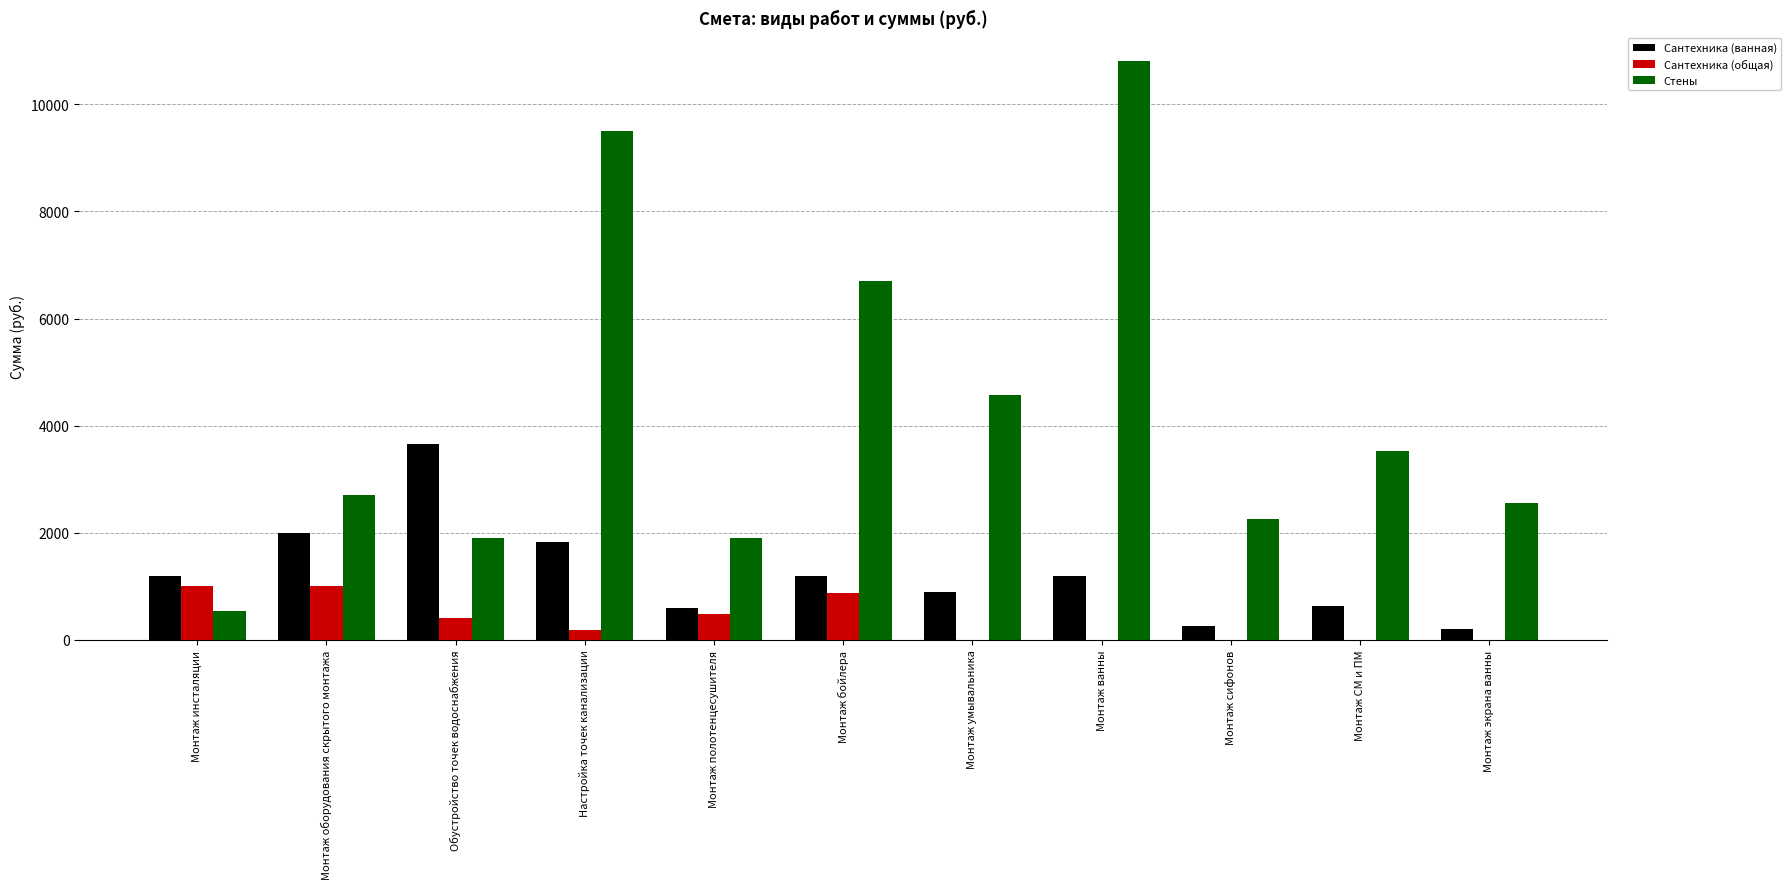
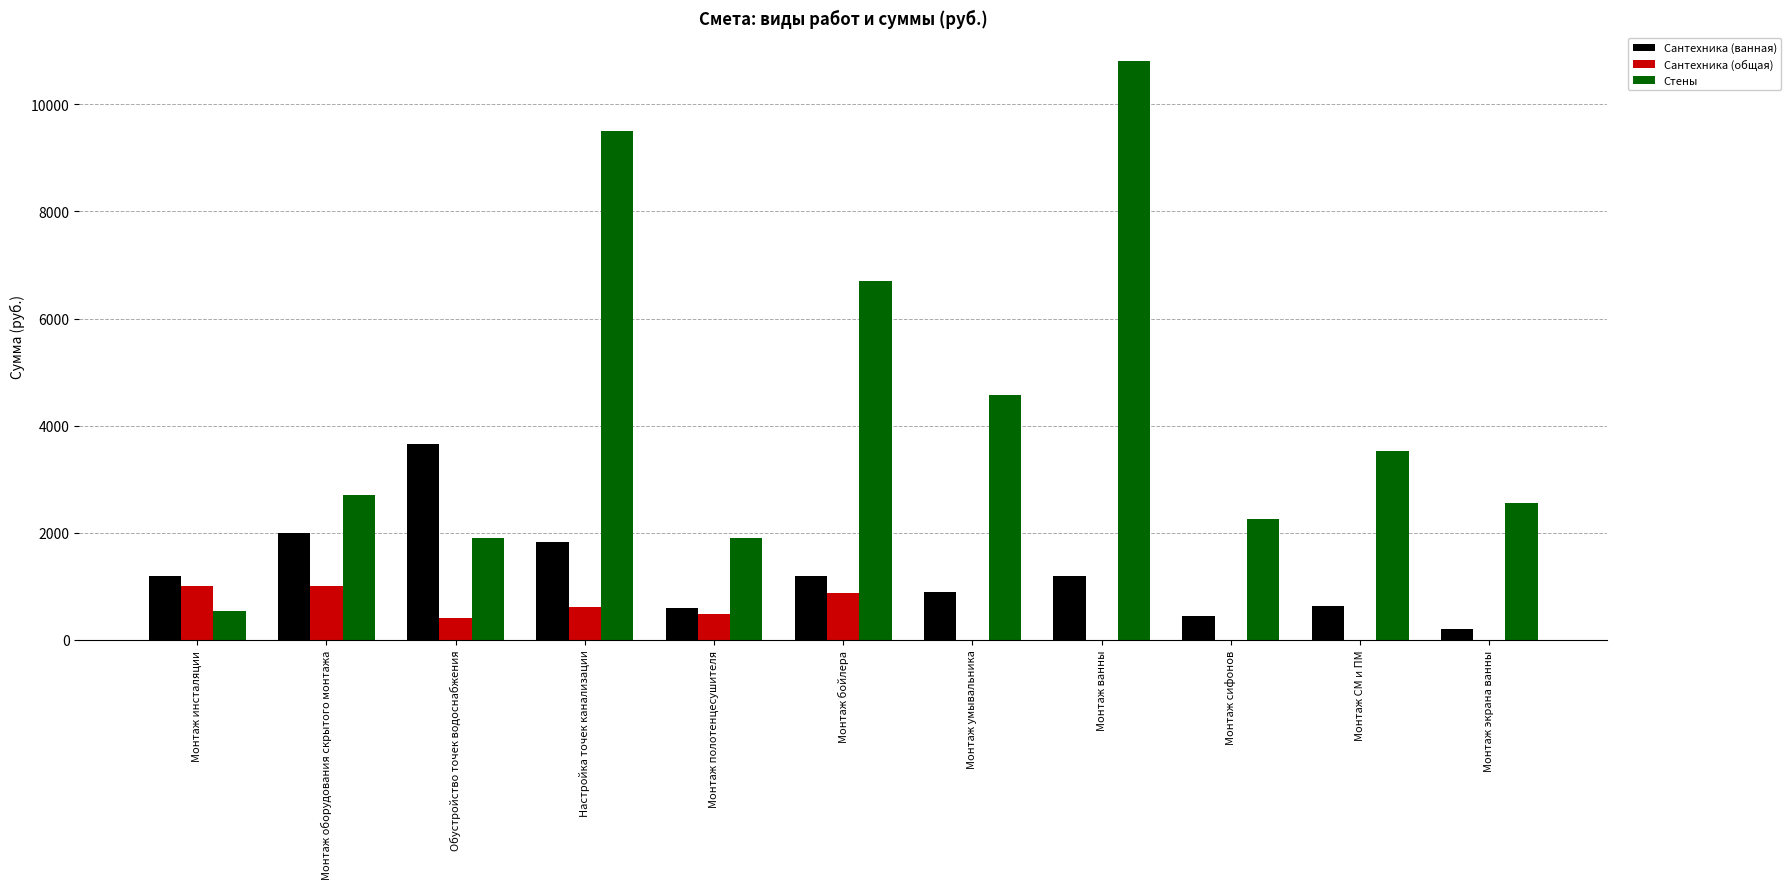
Сантехника (общая), Настройка точек канализации: 200 -> 600
Сантехника (ванная), Монтаж сифонов: 300 -> 500
